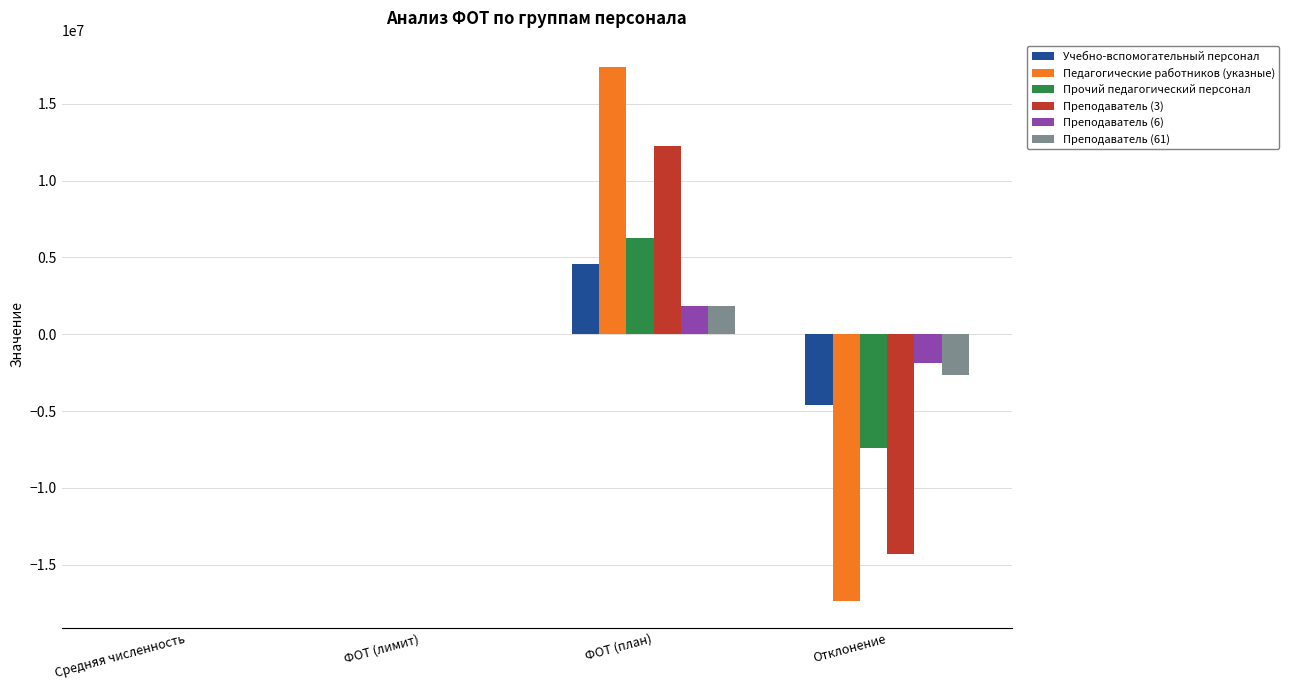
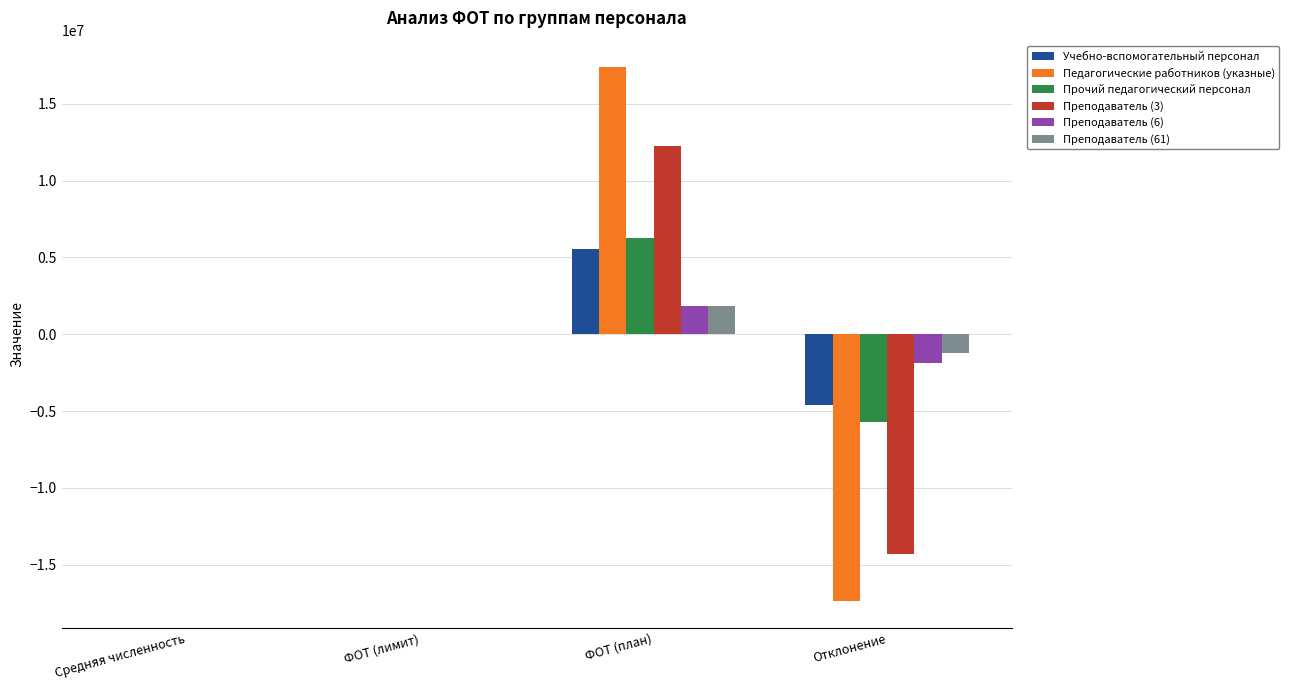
Учебно-вспомогательный персонал, ФОТ (план): 4600000 -> 5600000
Прочий педагогический персонал, Отклонение: -7400000 -> -5700000
Преподаватель (61), Отклонение: -2700000 -> -1200000
